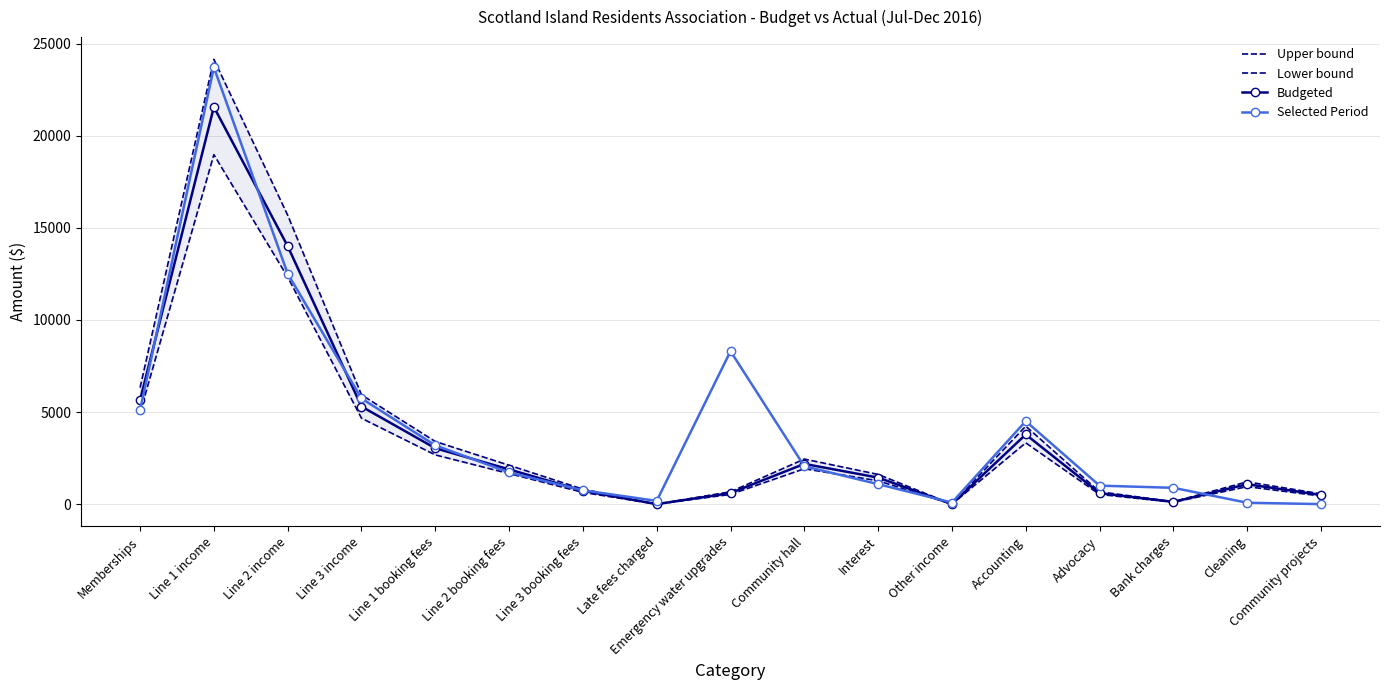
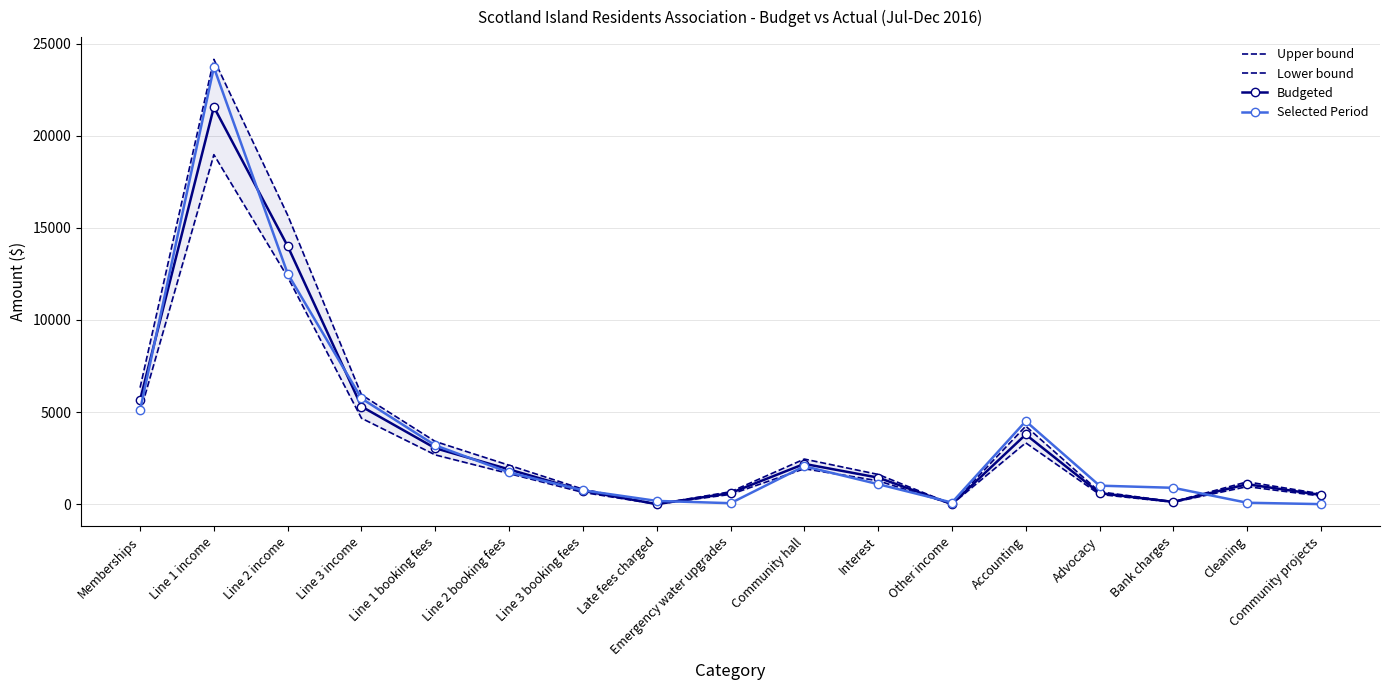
Selected Period, Emergency water upgrades: 8300 -> 100
